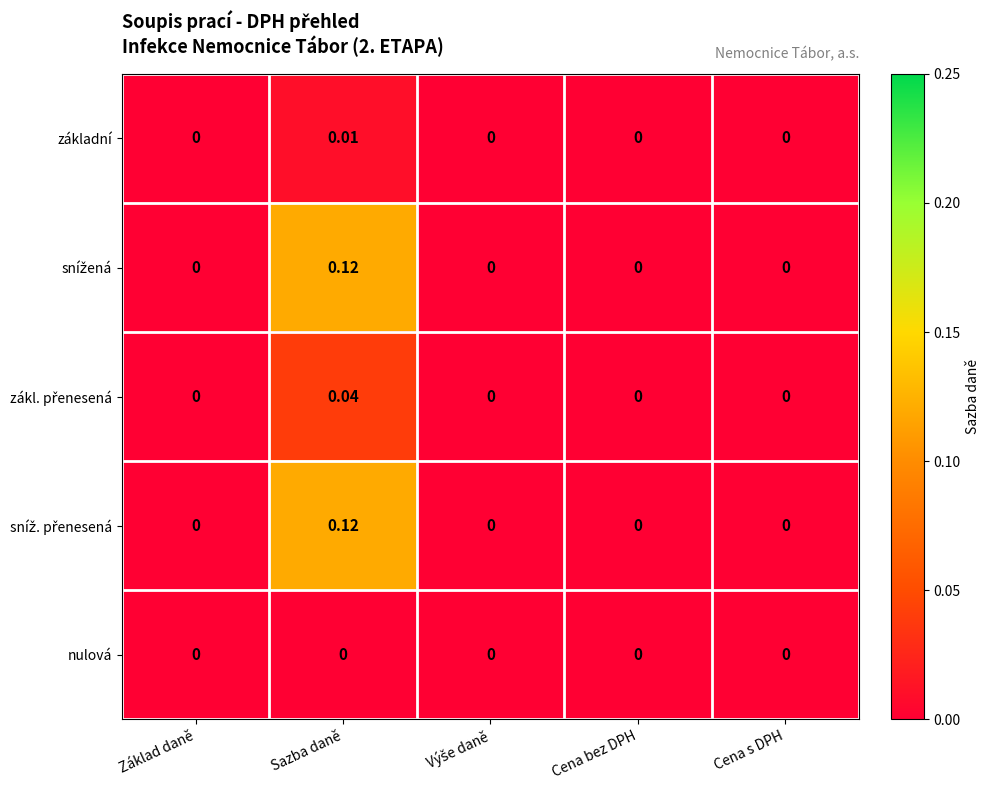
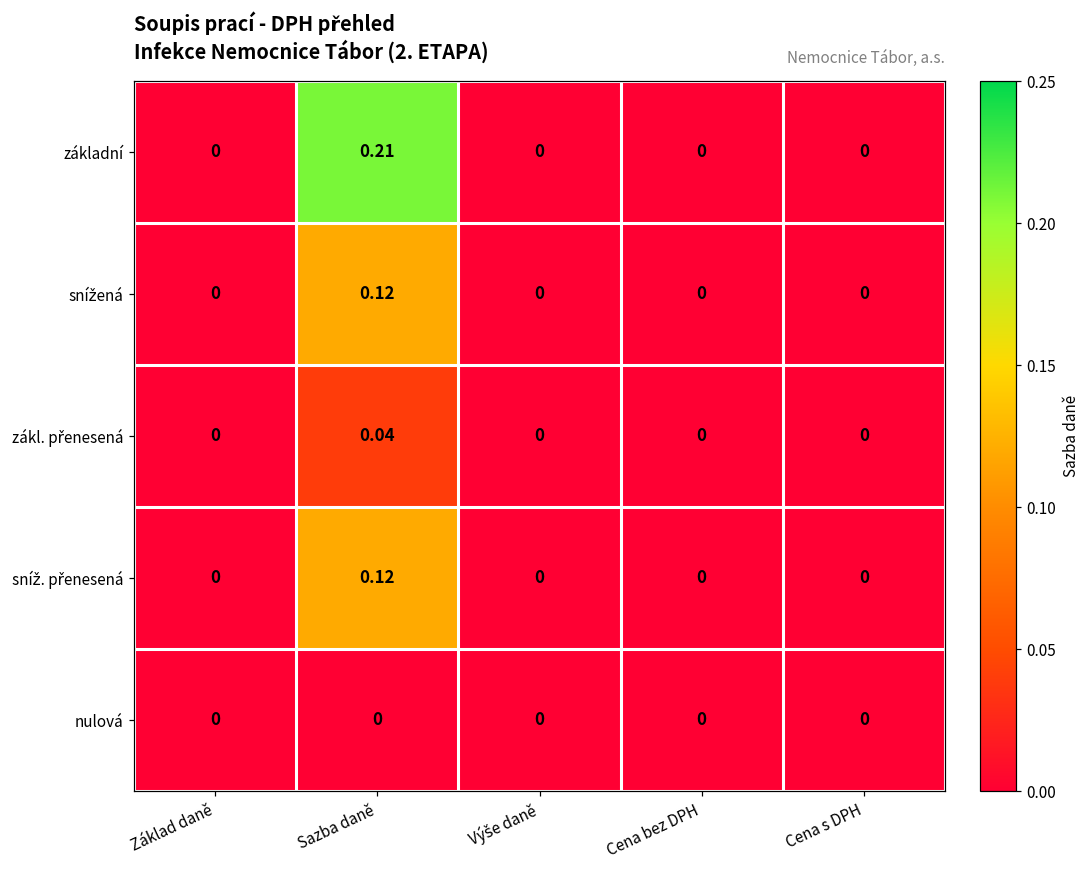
základní, Sazba daně: 0.01 -> 0.21
